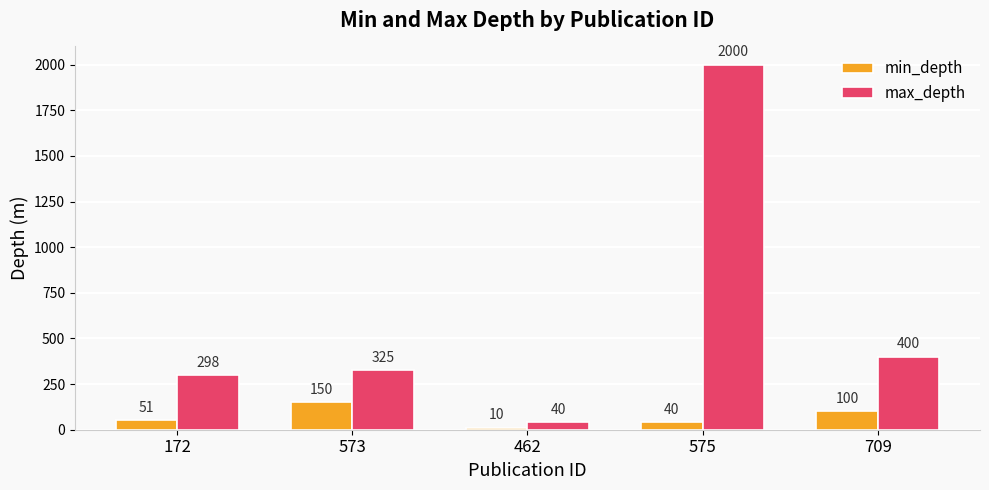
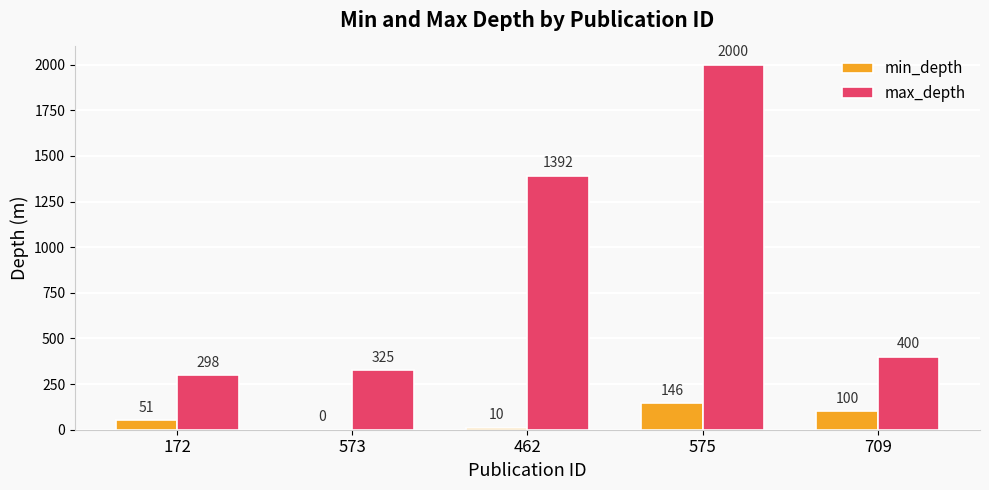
min_depth, 573: 150 -> 0
max_depth, 462: 40 -> 1392
min_depth, 575: 40 -> 146
